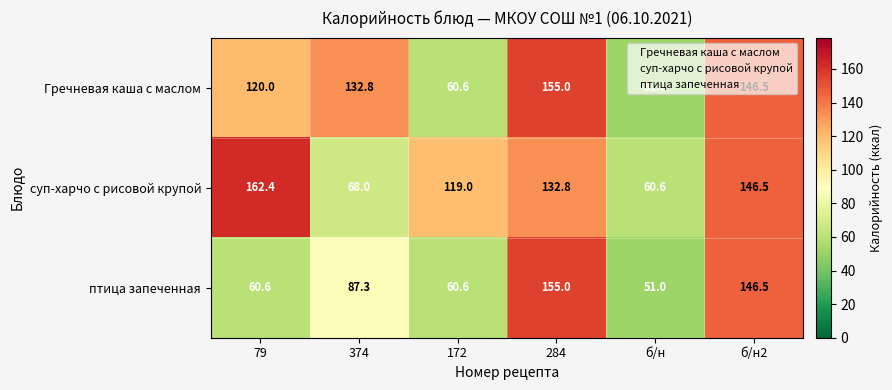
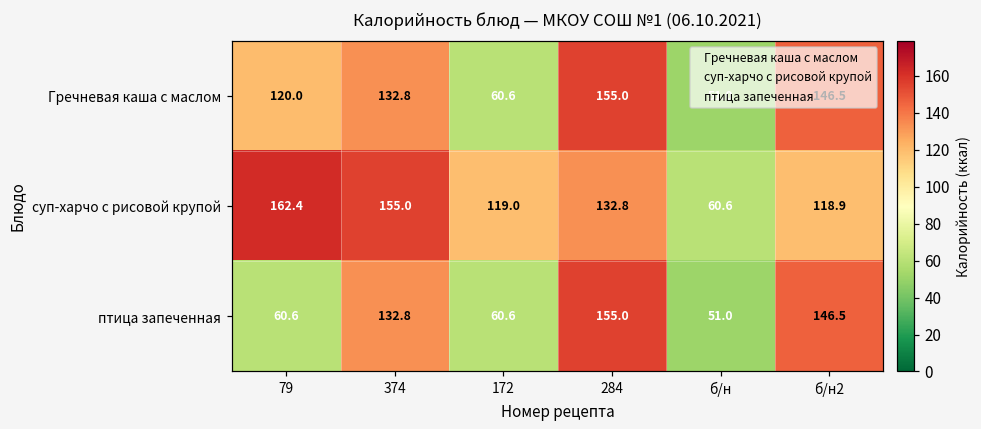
суп-харчо с рисовой крупой, 374: 68.0 -> 155.0
суп-харчо с рисовой крупой, б/н2: 146.5 -> 118.9
птица запеченная, 374: 87.3 -> 132.8
